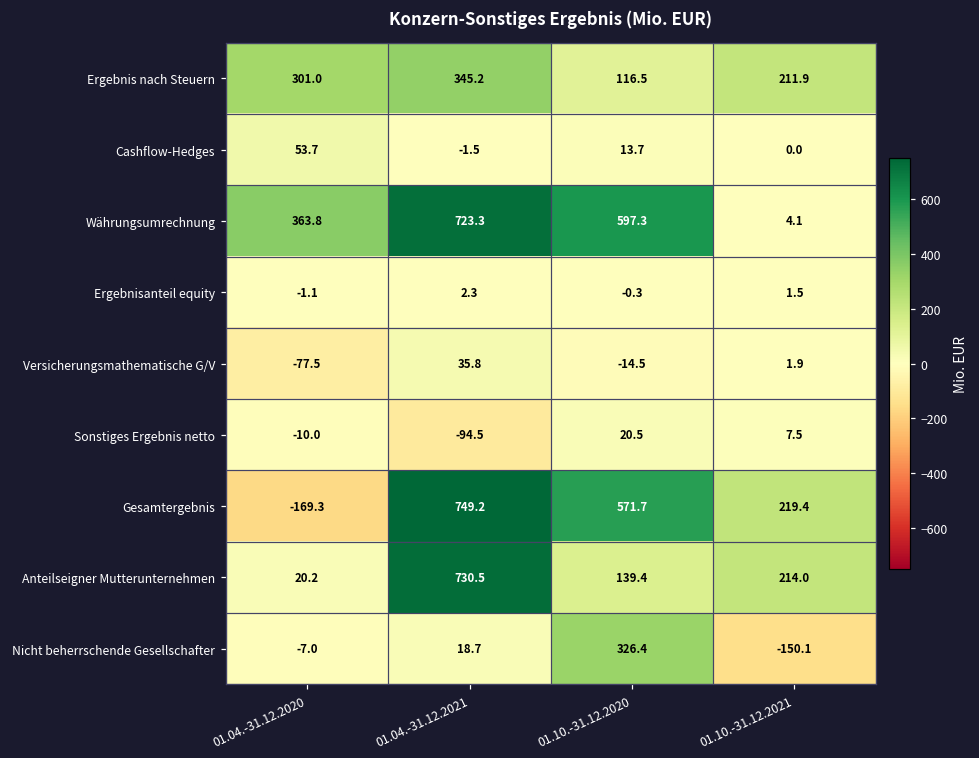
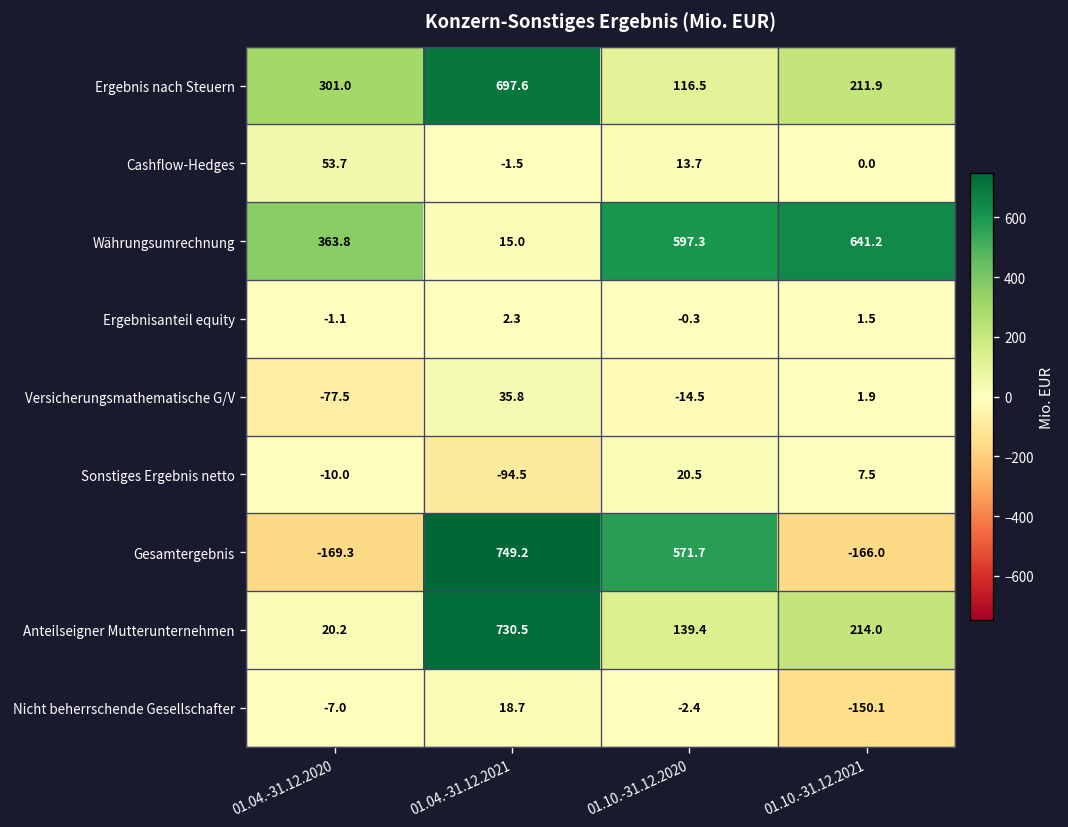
Ergebnis nach Steuern, 01.04.-31.12.2021: 345.2 -> 697.6
Währungsumrechnung, 01.04.-31.12.2021: 723.3 -> 15.0
Währungsumrechnung, 01.10.-31.12.2021: 4.1 -> 641.2
Gesamtergebnis, 01.10.-31.12.2021: 219.4 -> -166.0
Nicht beherrschende Gesellschafter, 01.10.-31.12.2020: 326.4 -> -2.4
